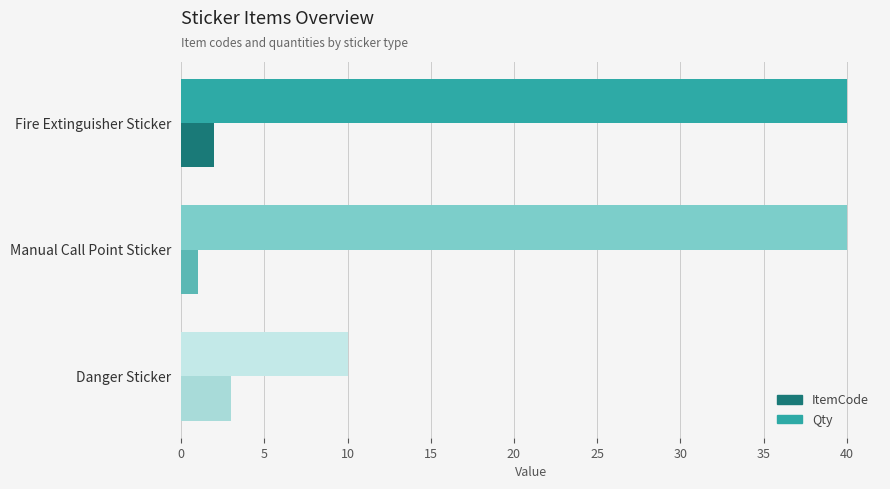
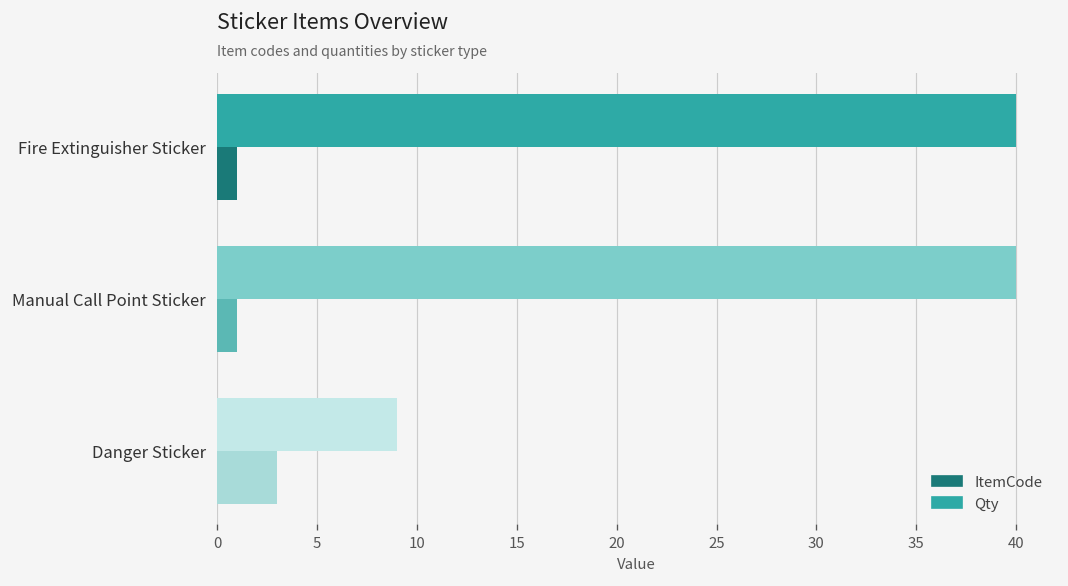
ItemCode, Fire Extinguisher Sticker: 2 -> 1
Qty, Danger Sticker: 10 -> 9
